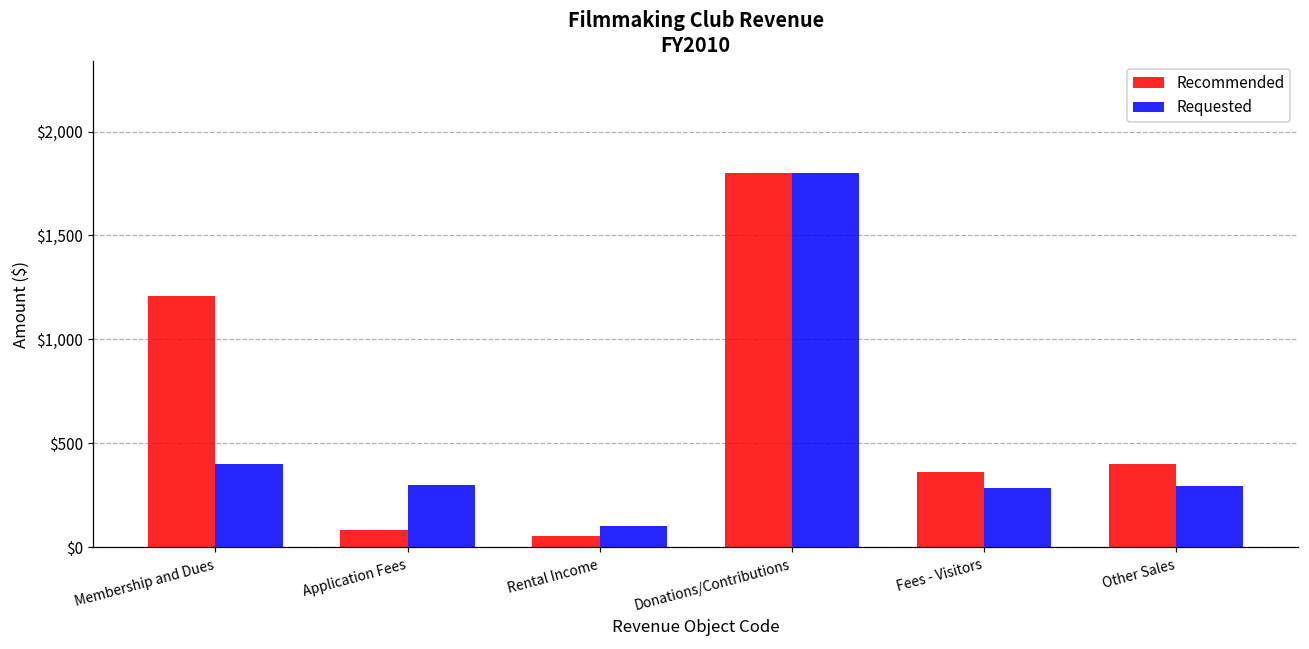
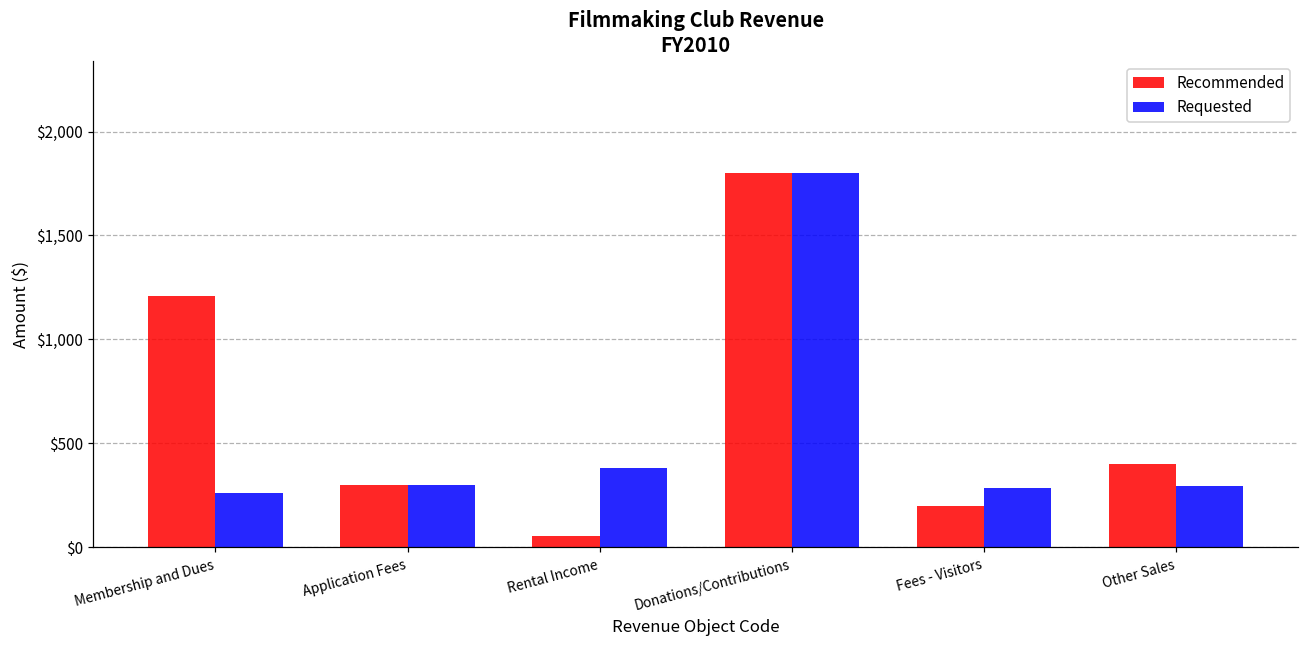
Requested, Membership and Dues: $400 -> $260
Recommended, Application Fees: $80 -> $300
Requested, Rental Income: $100 -> $380
Recommended, Fees - Visitors: $360 -> $200
